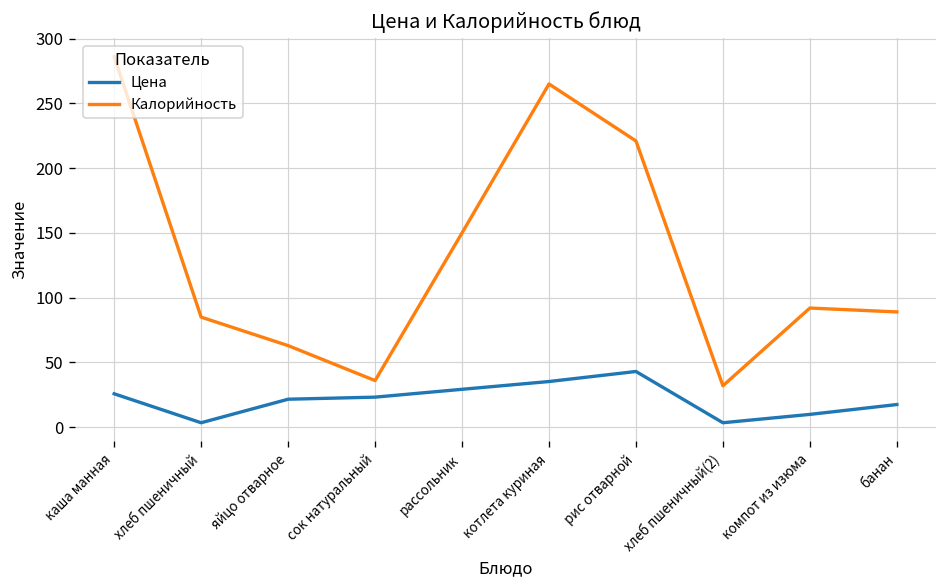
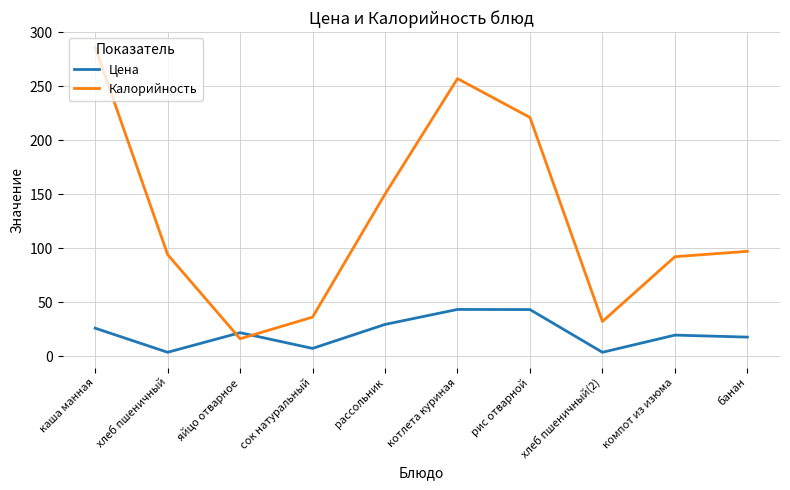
Калорийность, хлеб пшеничный: 85 -> 94
Калорийность, яйцо отварное: 63 -> 16
Цена, сок натуральный: 23 -> 7
Цена, котлета куриная: 35 -> 43
Калорийность, котлета куриная: 265 -> 257
Цена, компот из изюма: 10 -> 19
Калорийность, банан: 89 -> 97
